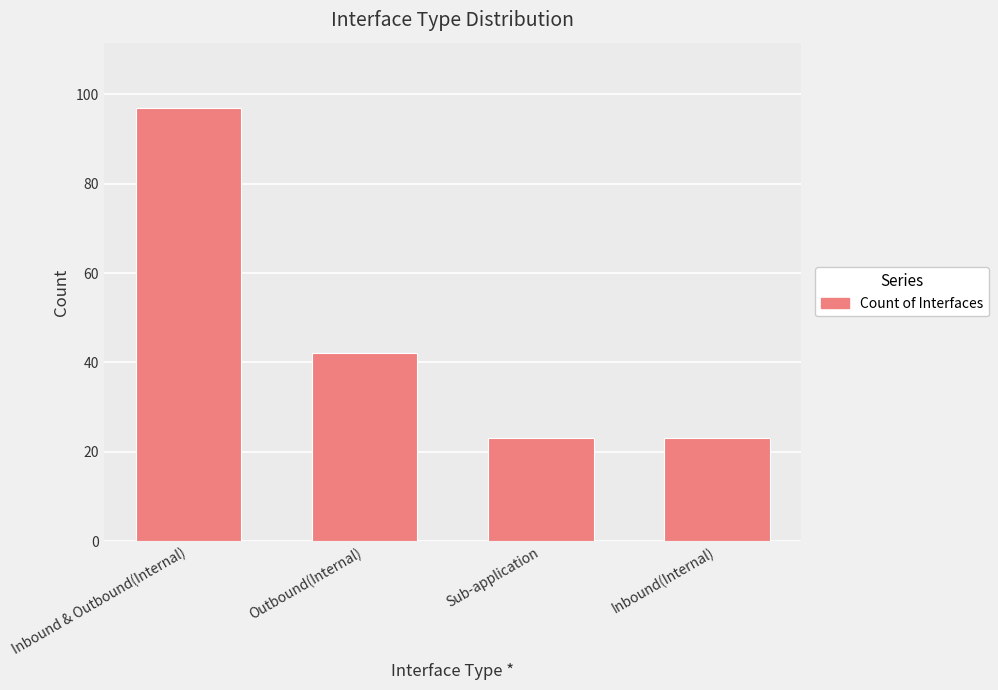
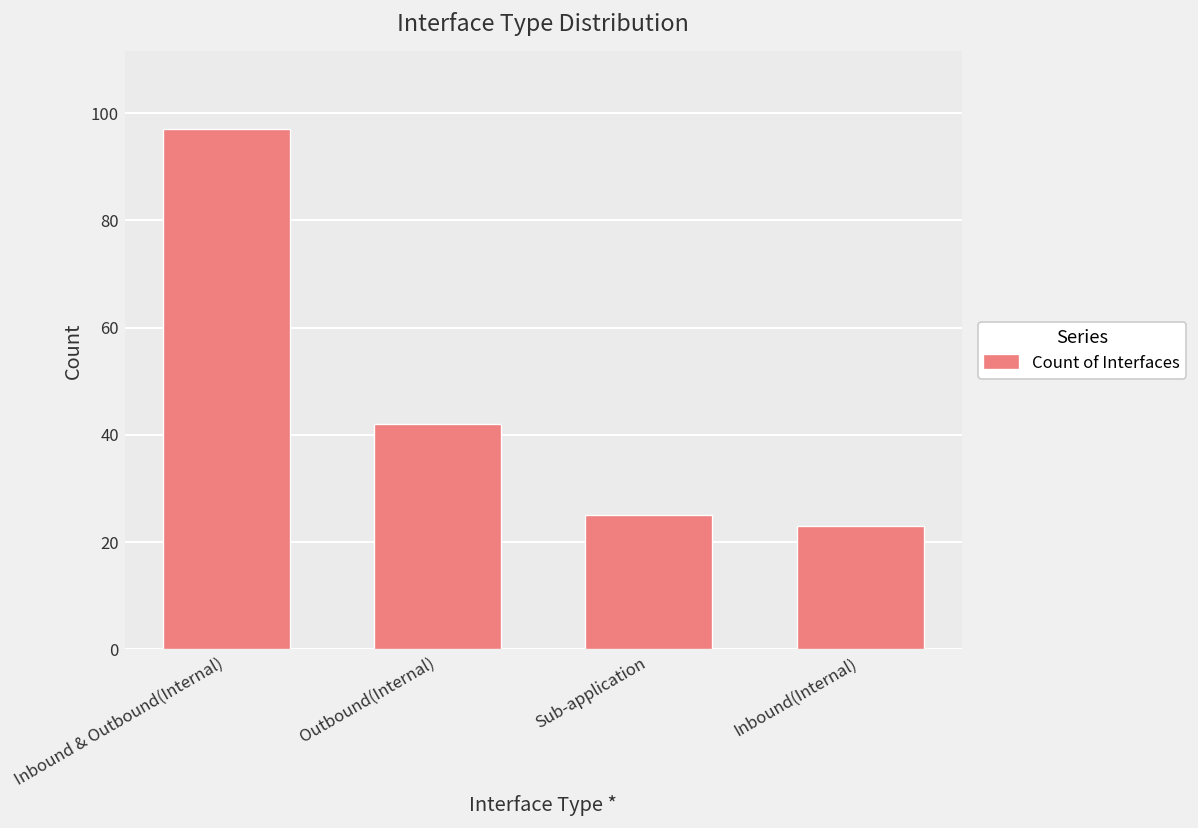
Sub-application: 23 -> 25
